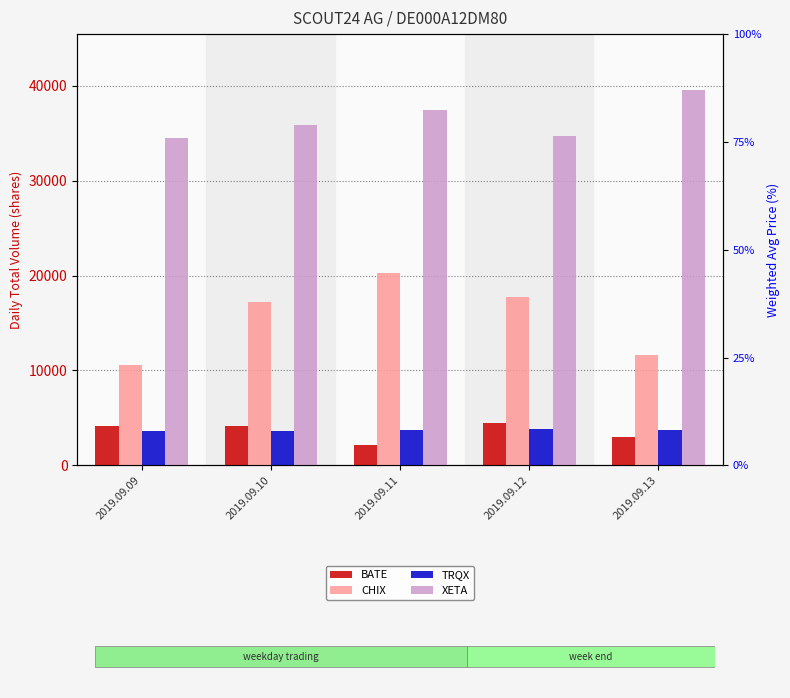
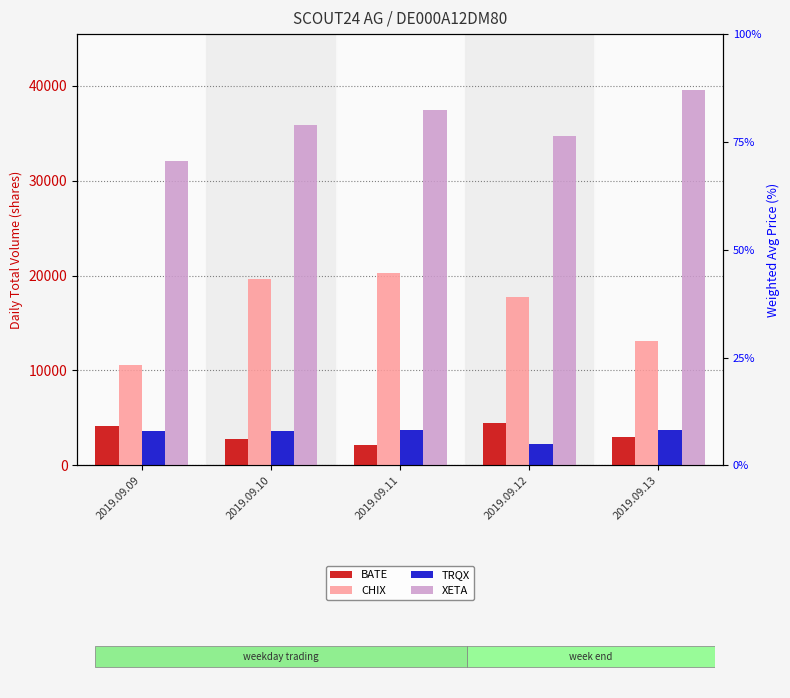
XETA, 2019.09.09: 34000 -> 32000
BATE, 2019.09.10: 4000 -> 3000
CHIX, 2019.09.10: 17000 -> 20000
TRQX, 2019.09.12: 4000 -> 2000
CHIX, 2019.09.13: 12000 -> 13000
